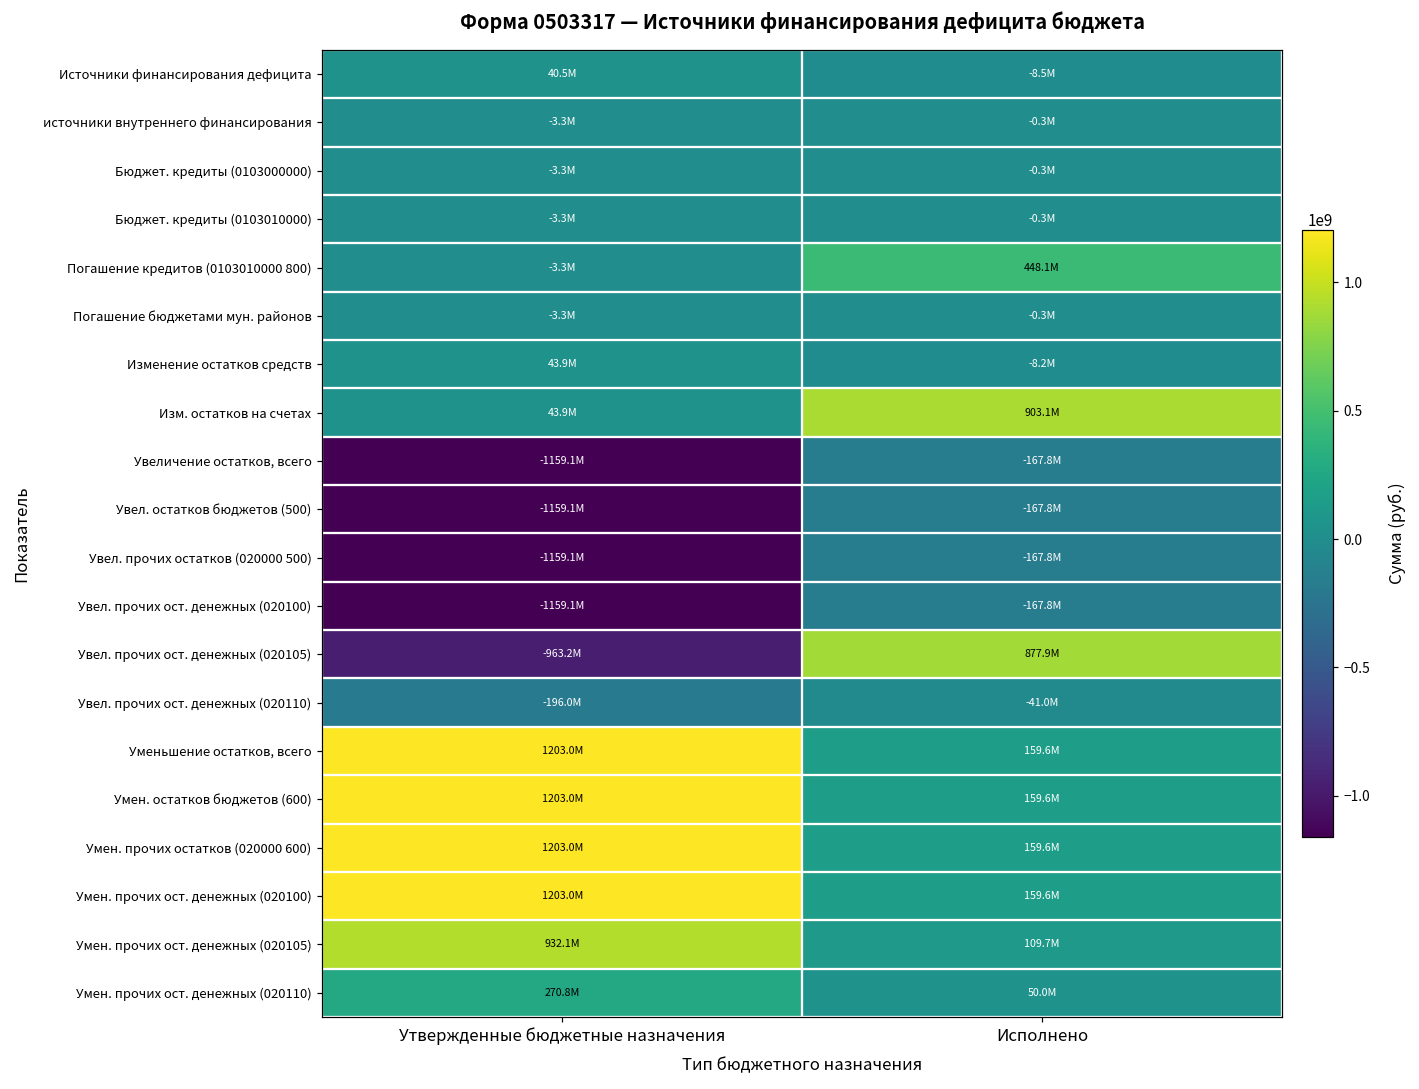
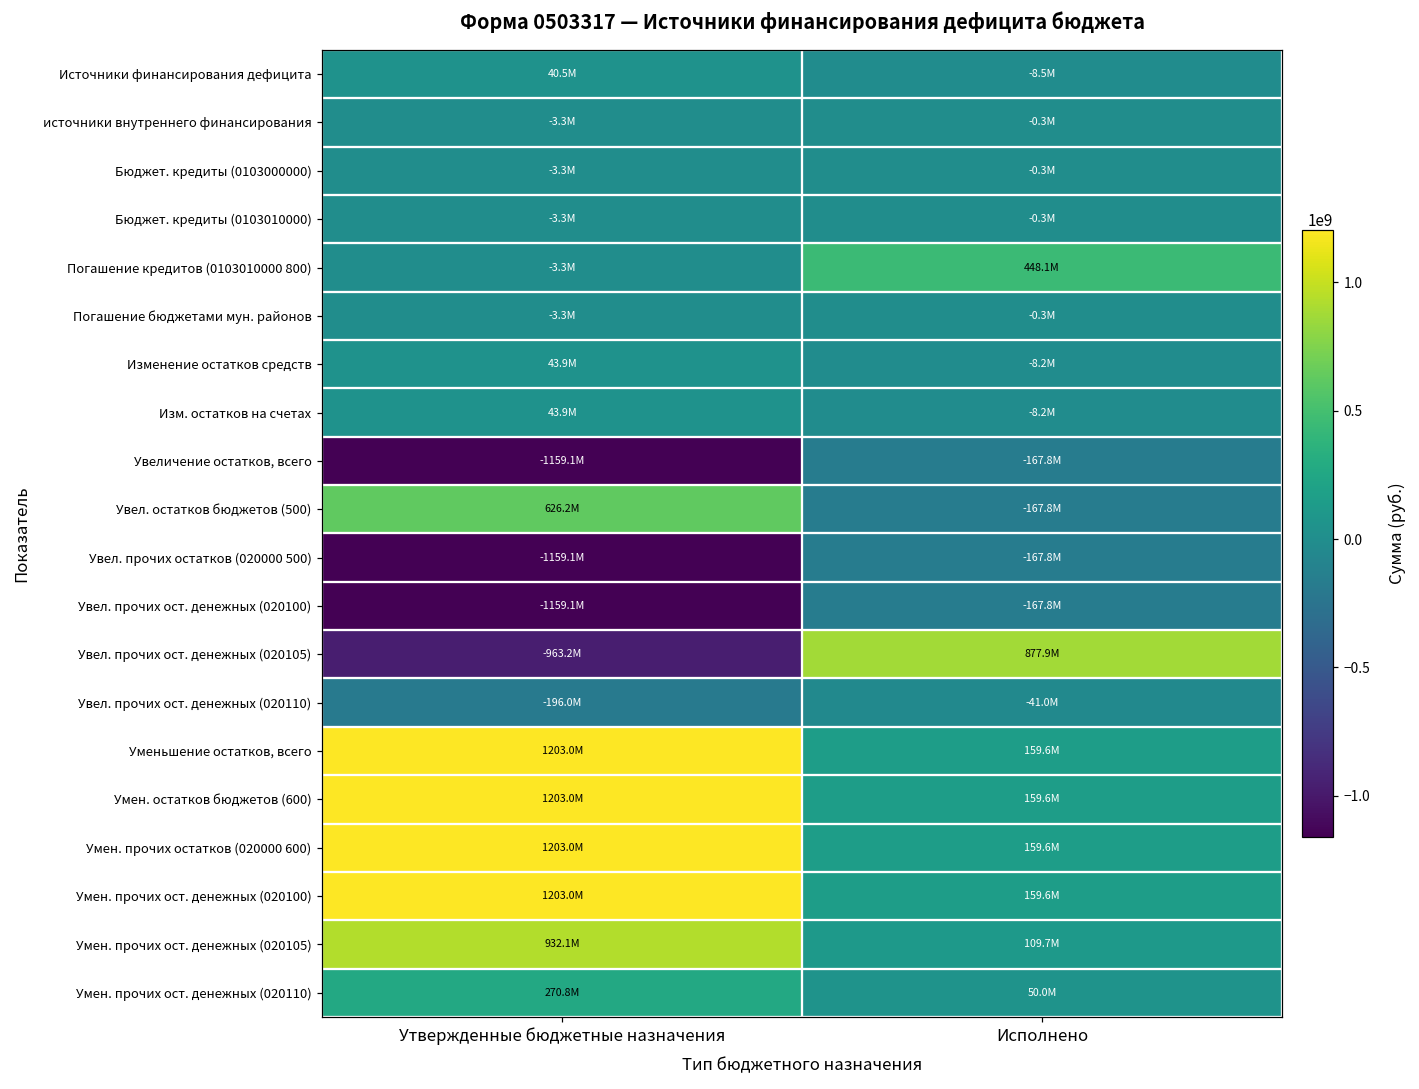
Изм. остатков на счетах, Исполнено: 903.1M -> -8.2M
Увел. остатков бюджетов (500), Утвержденные бюджетные назначения: -1159.1M -> 626.2M
